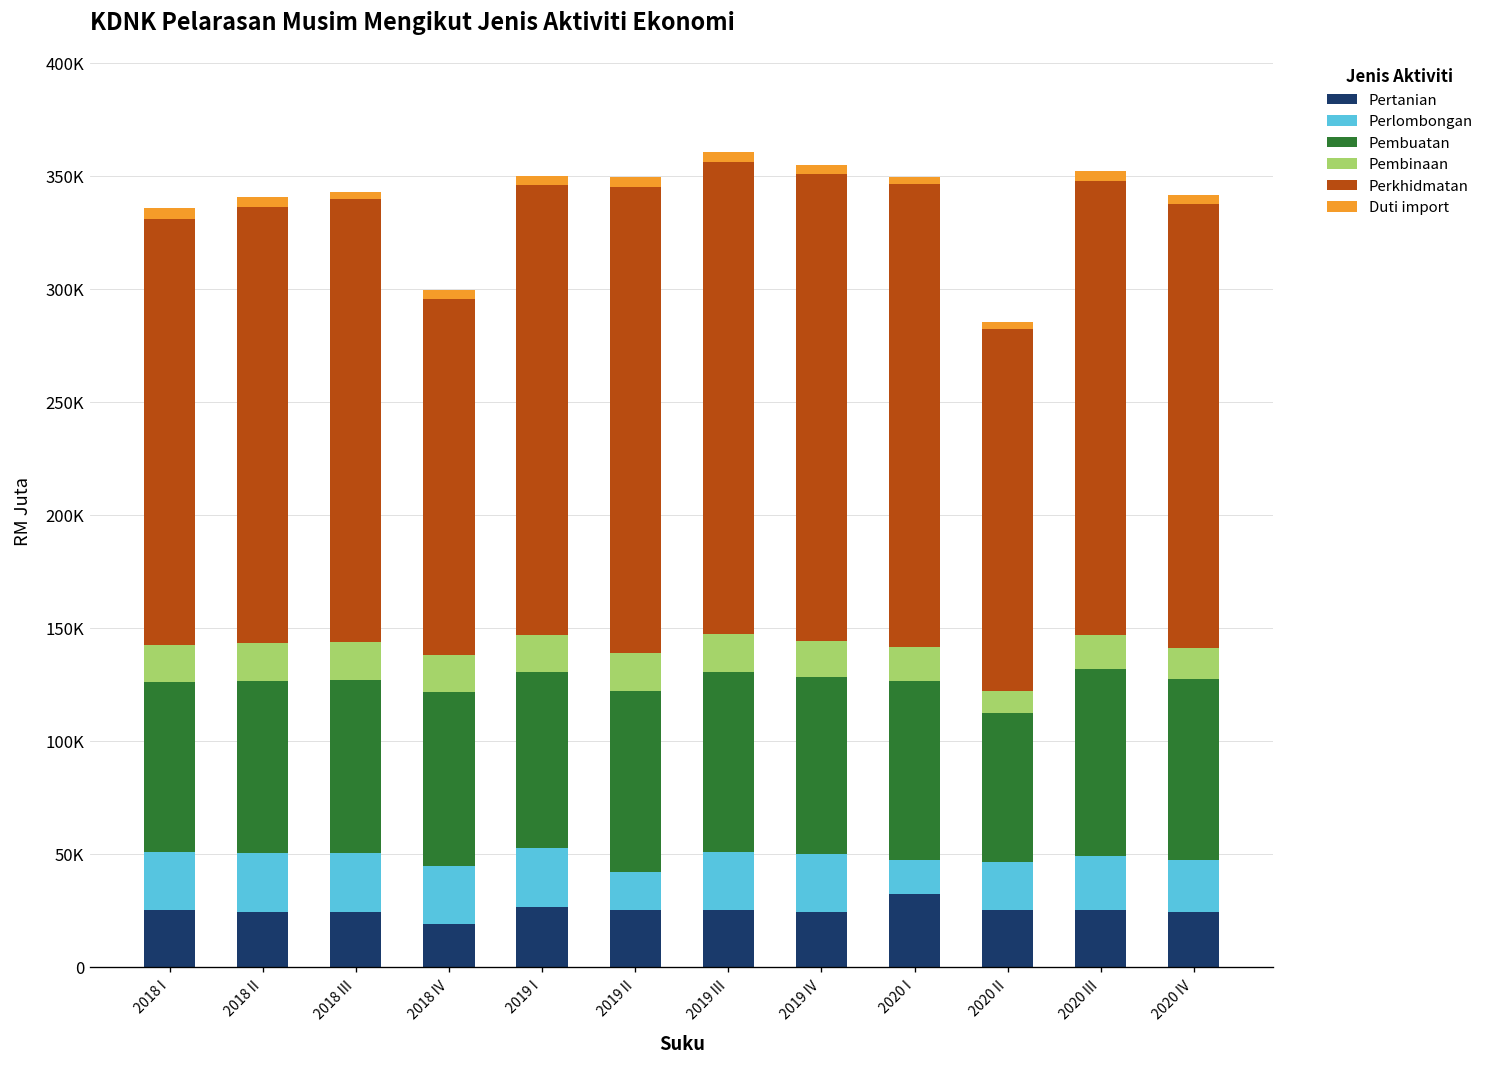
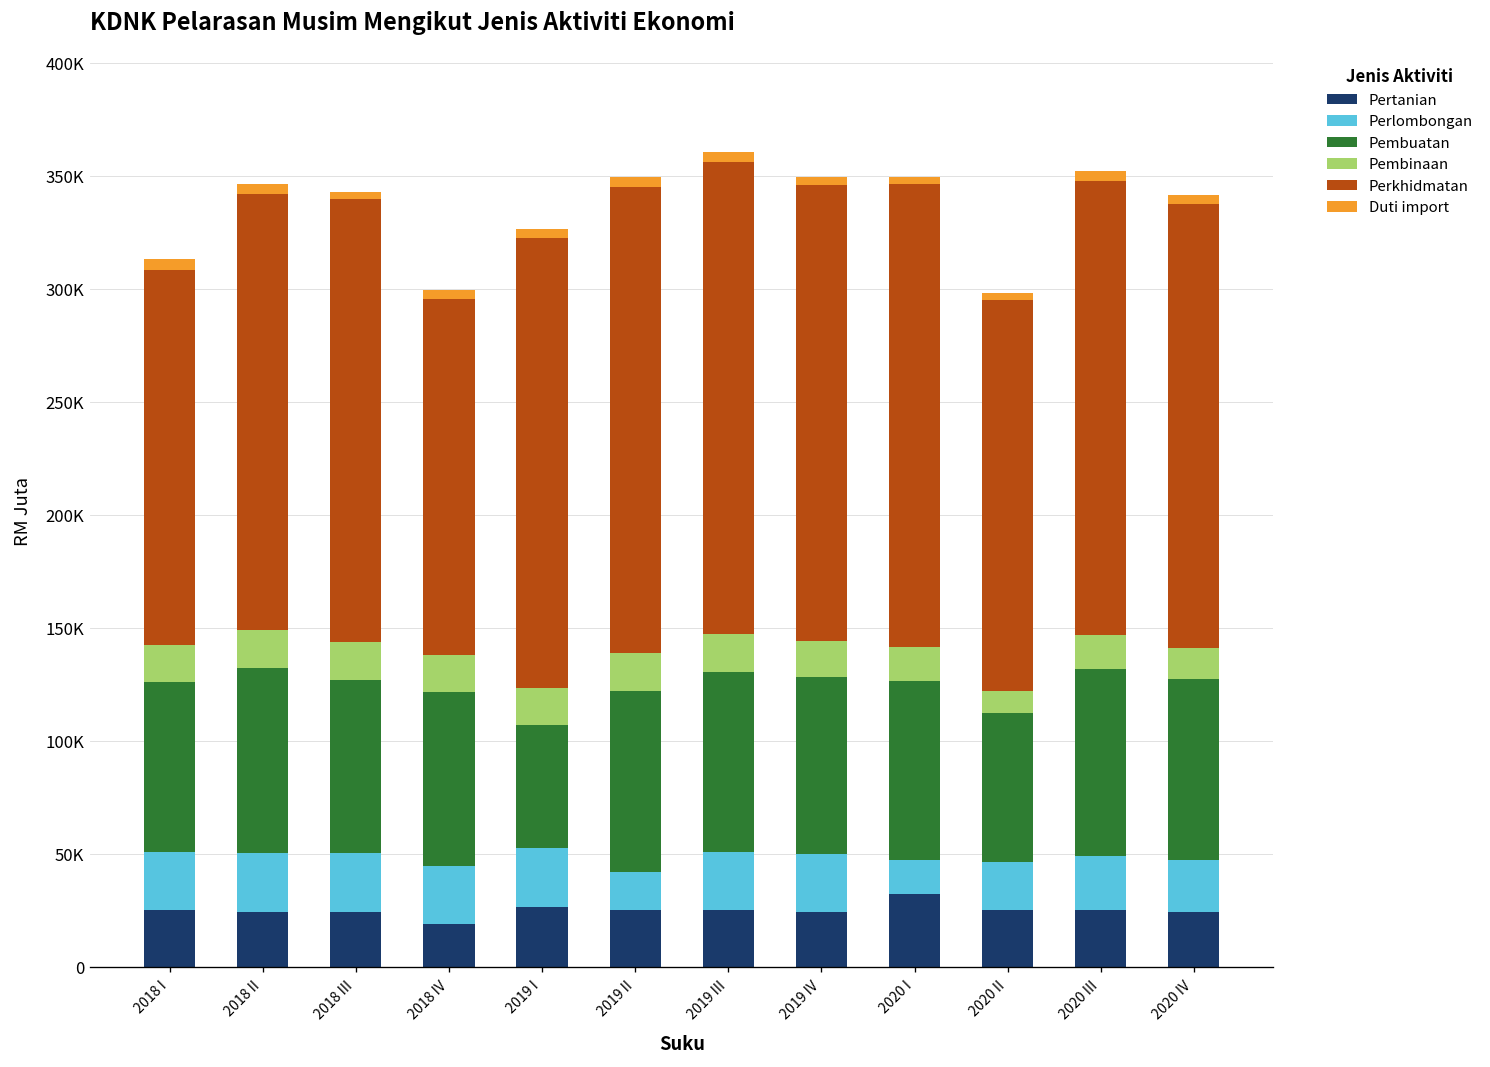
Perkhidmatan, 2018 I: 188000 -> 166000
Pembuatan, 2018 II: 76000 -> 82000
Pembuatan, 2019 I: 78000 -> 55000
Perkhidmatan, 2019 IV: 207000 -> 201000
Perkhidmatan, 2020 II: 160000 -> 173000
